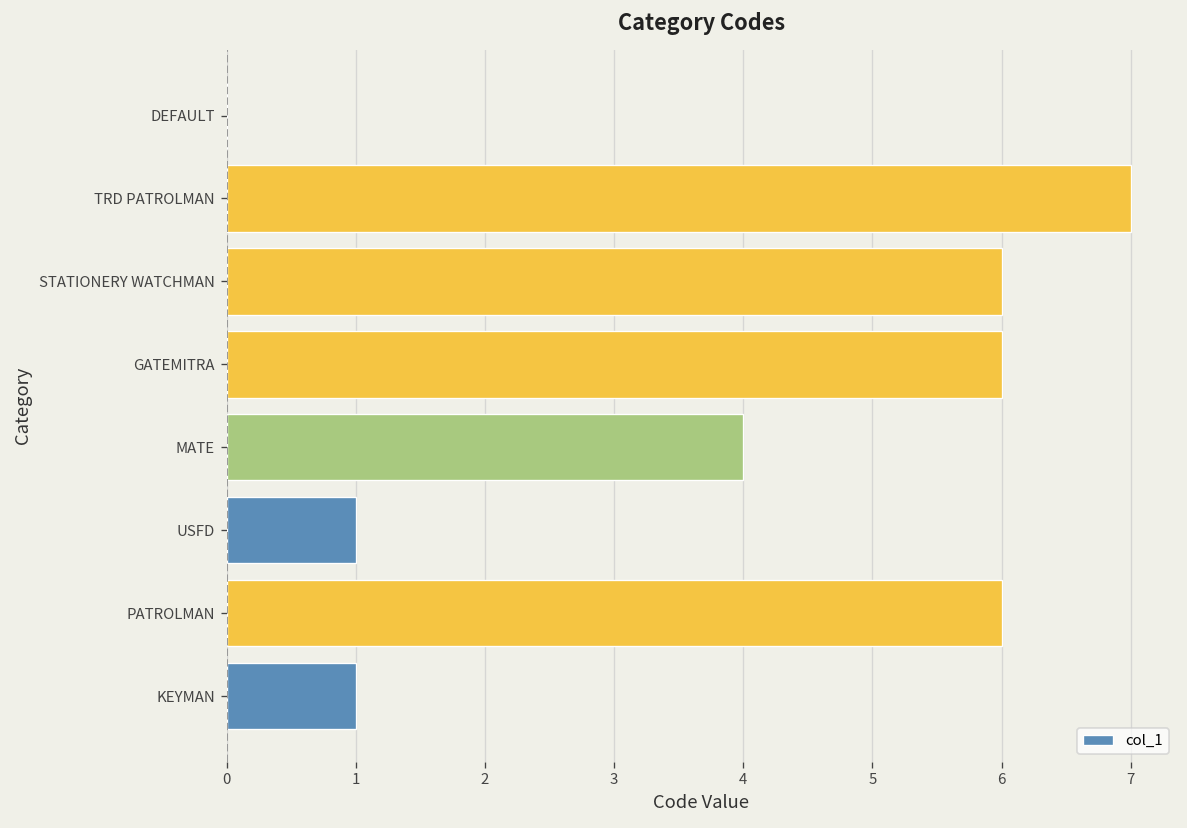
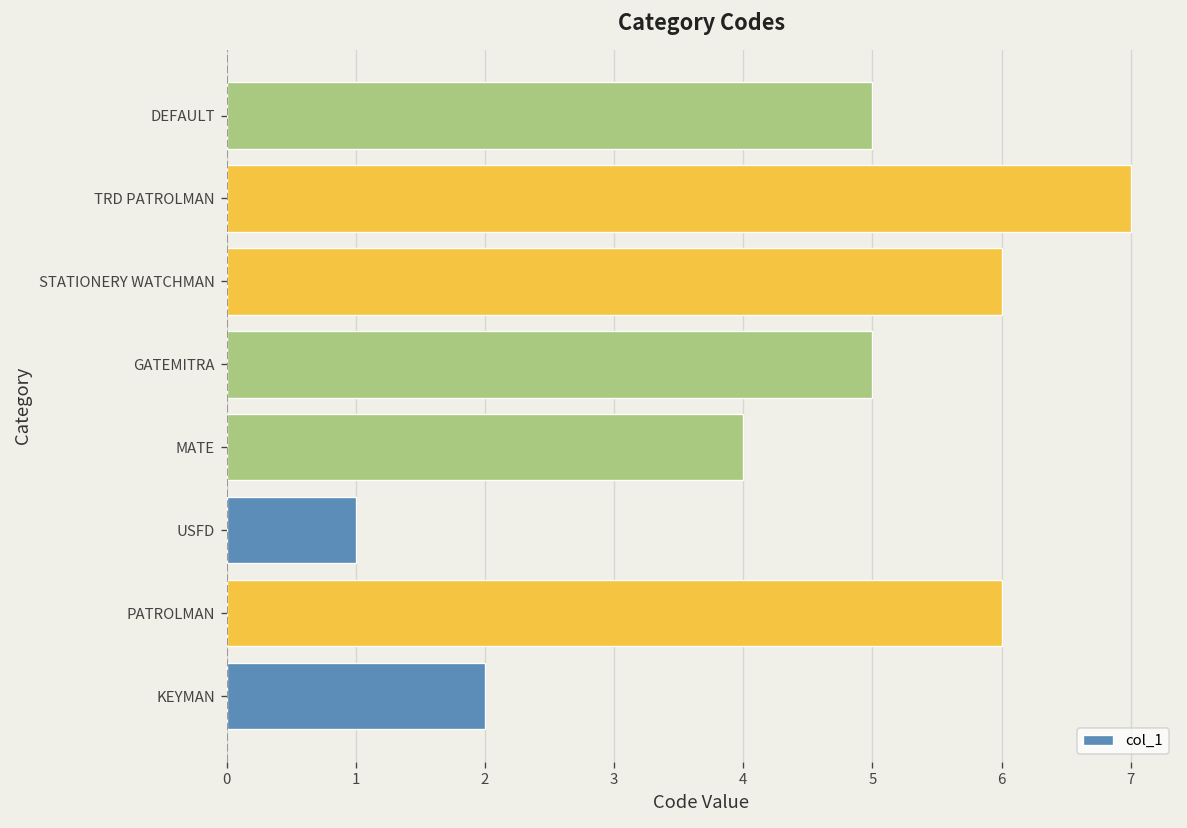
DEFAULT: 0 -> 5
GATEMITRA: 6 -> 5
KEYMAN: 1 -> 2
